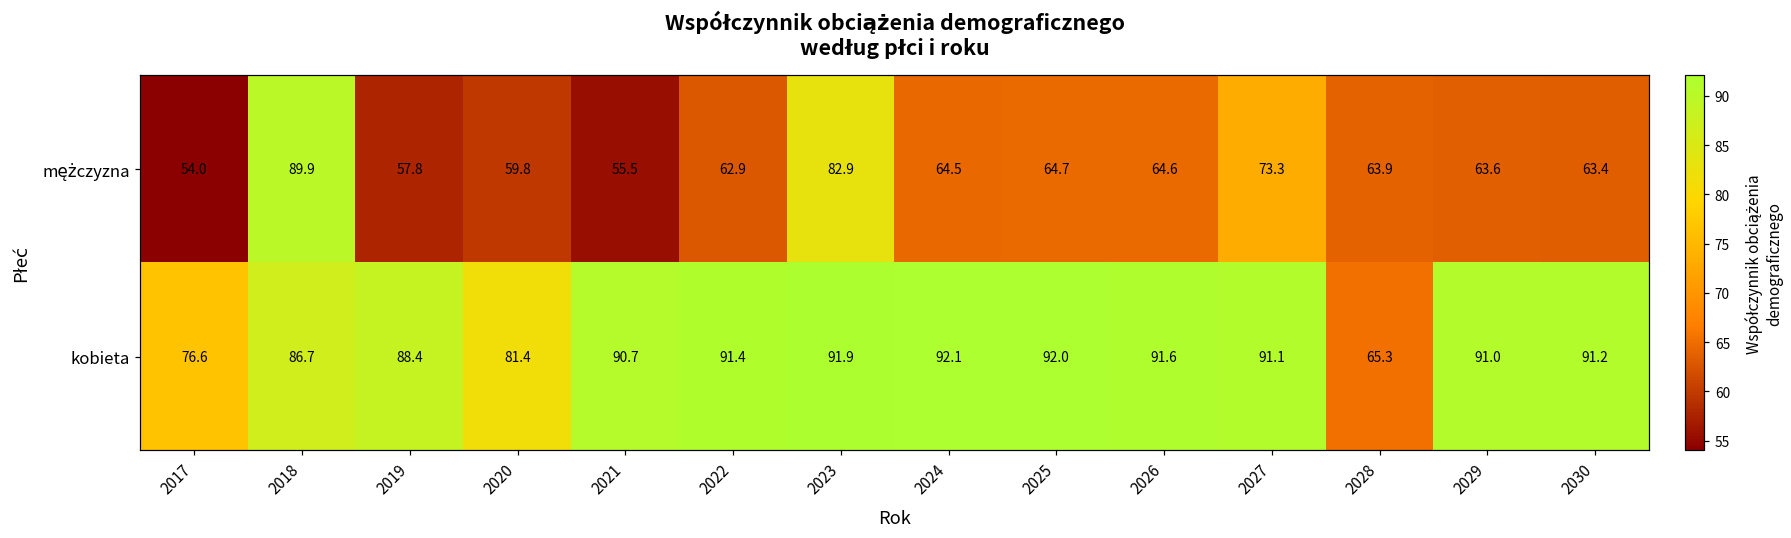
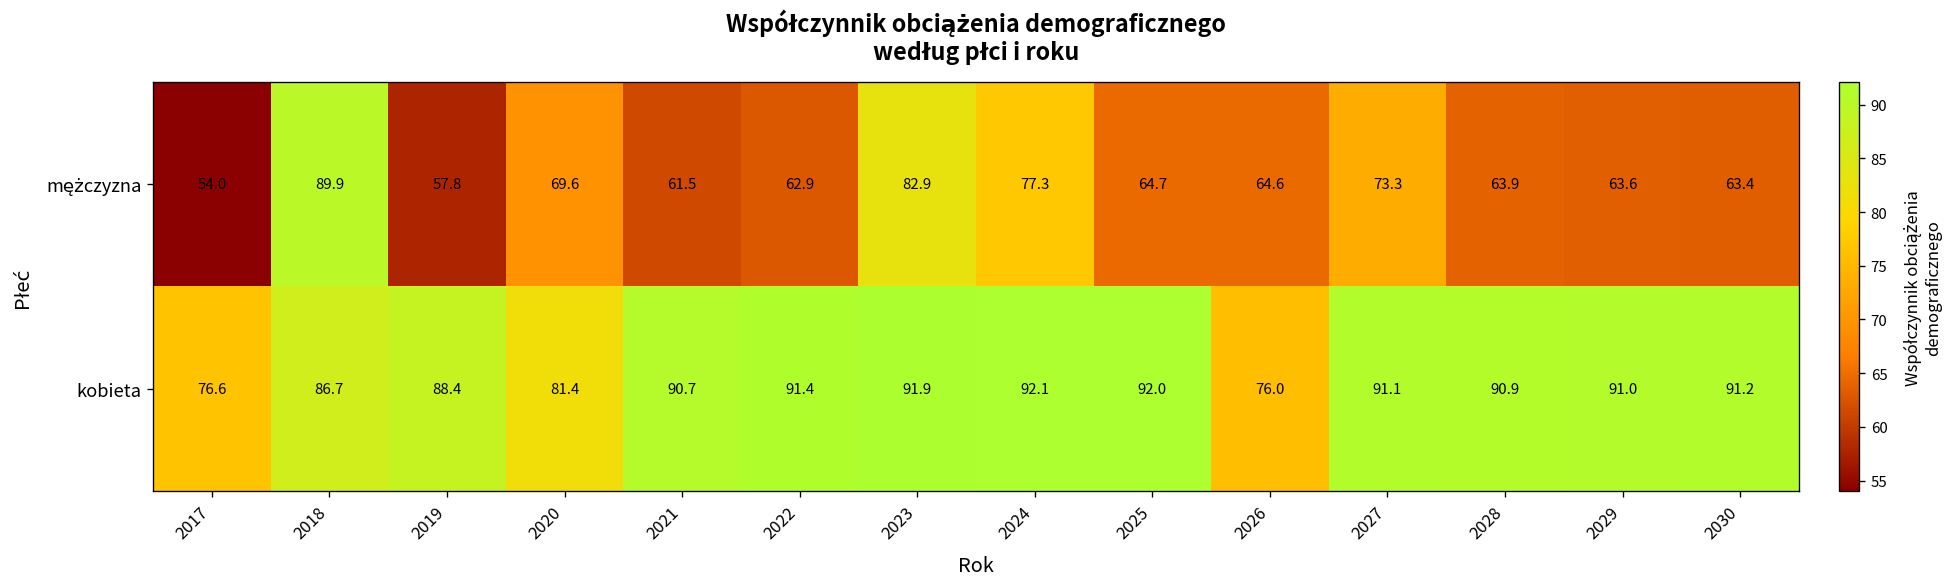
mężczyzna, 2020: 59.8 -> 69.6
mężczyzna, 2021: 55.5 -> 61.5
mężczyzna, 2024: 64.5 -> 77.3
kobieta, 2026: 91.6 -> 76.0
kobieta, 2028: 65.3 -> 90.9
